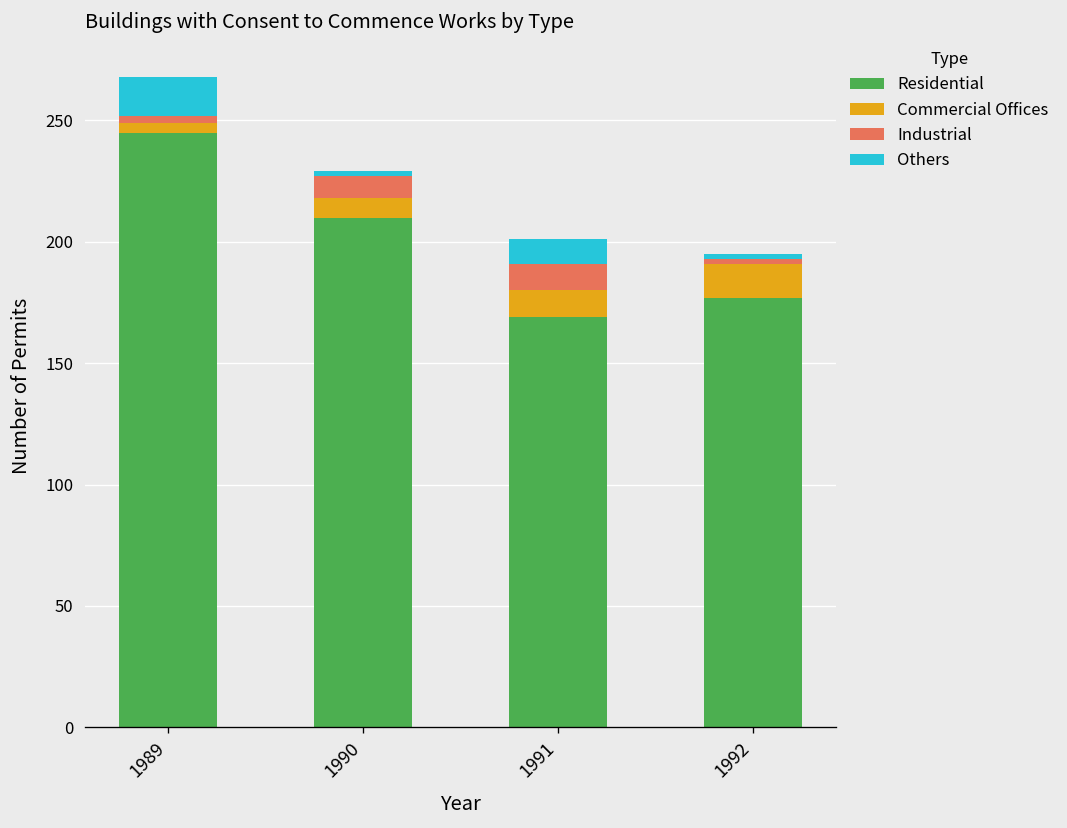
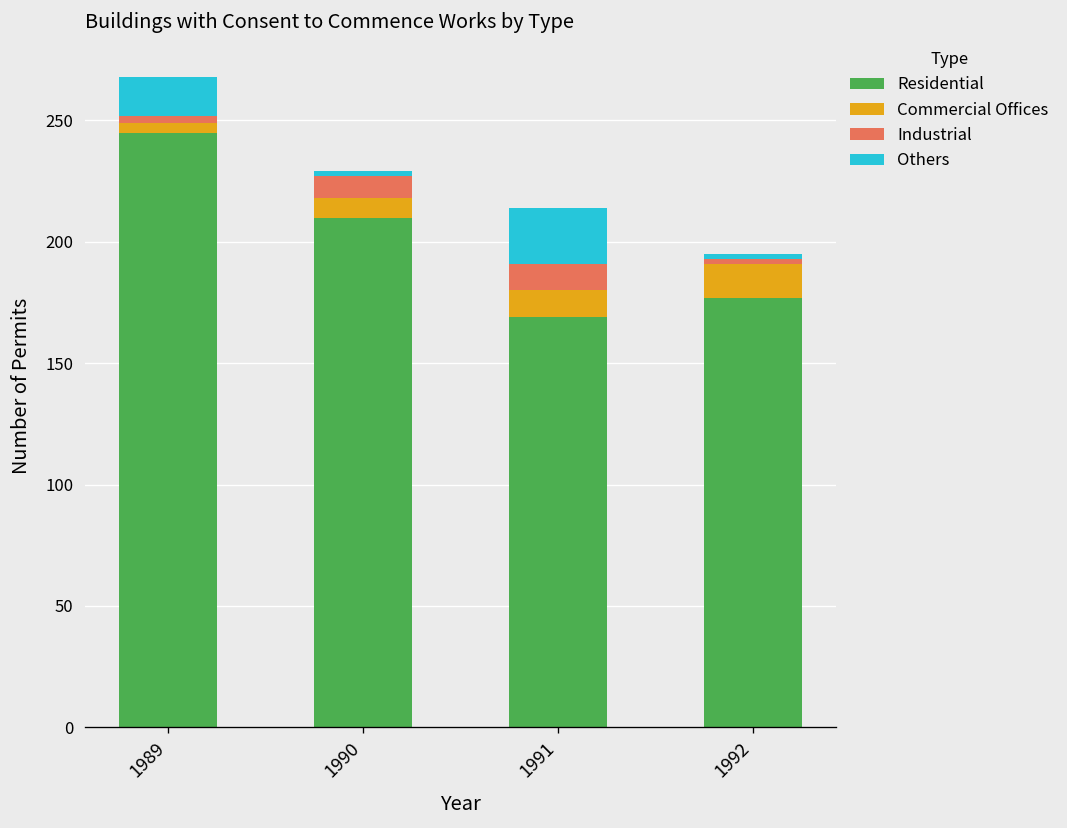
Others, 1991: 10 -> 23
